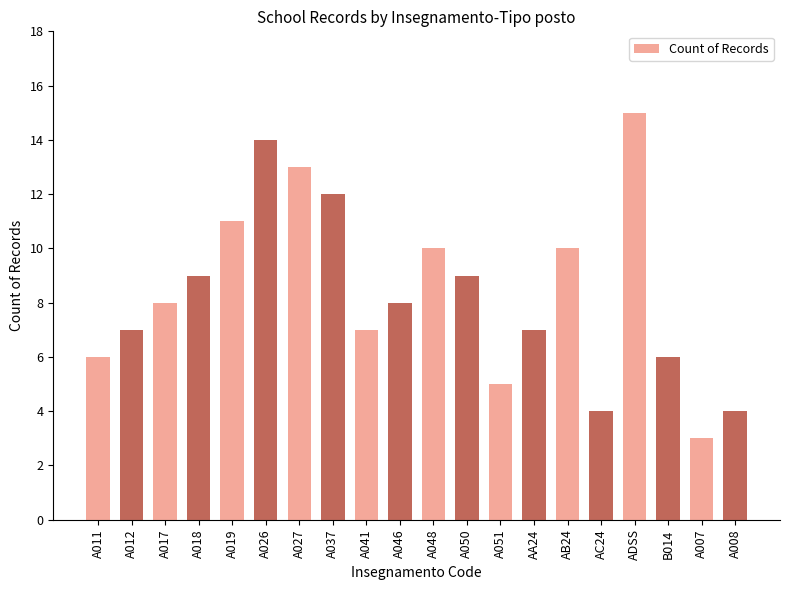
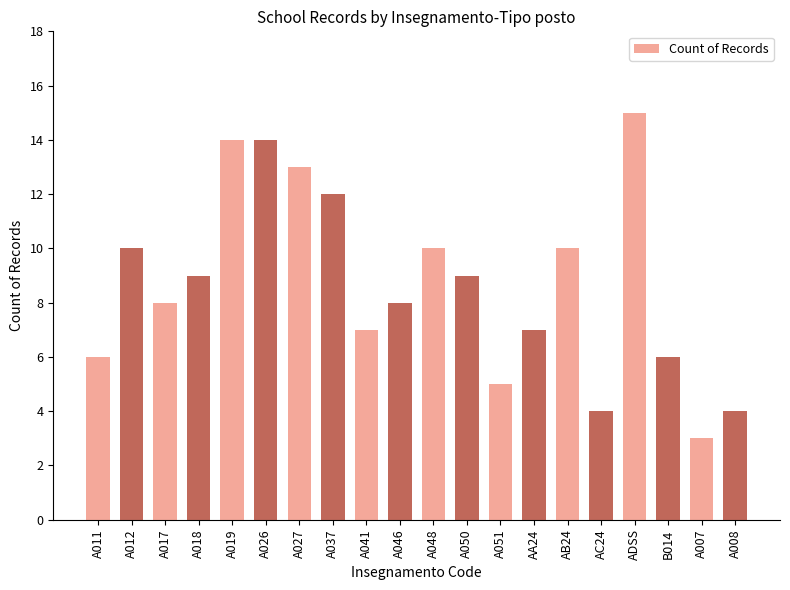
A012: 7 -> 10
A019: 11 -> 14
